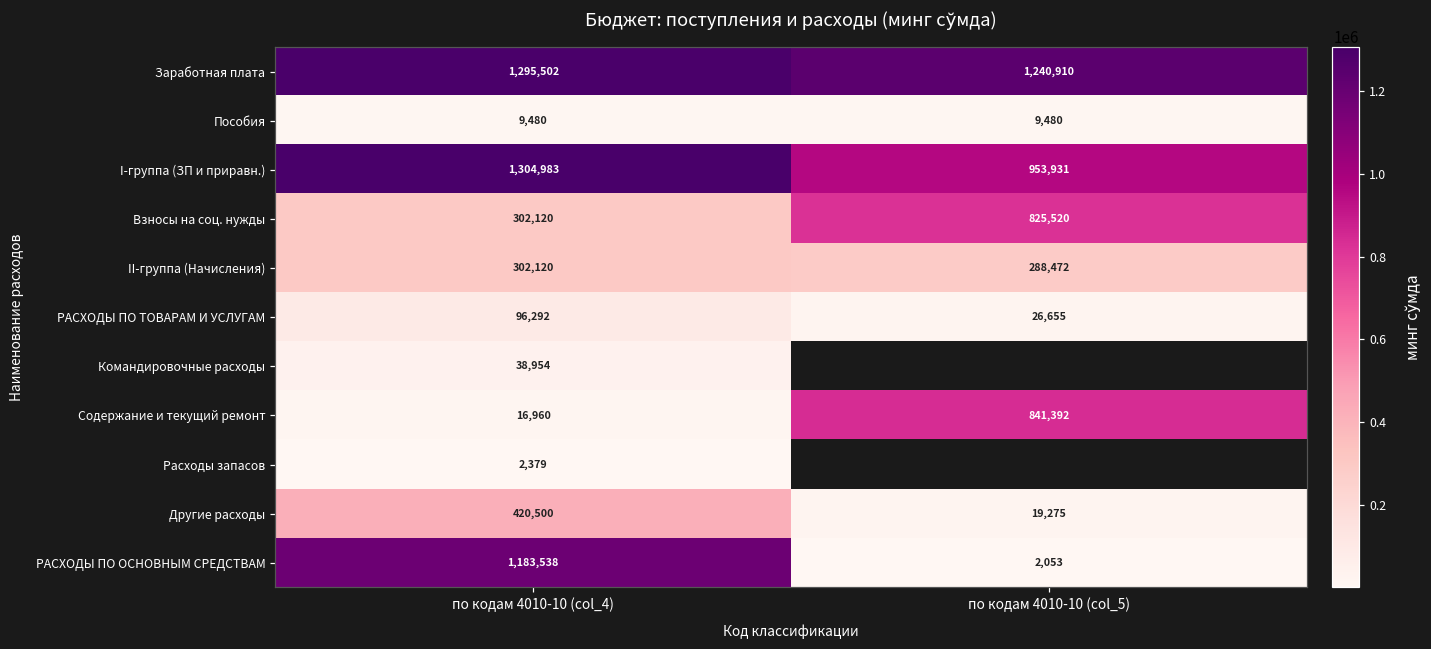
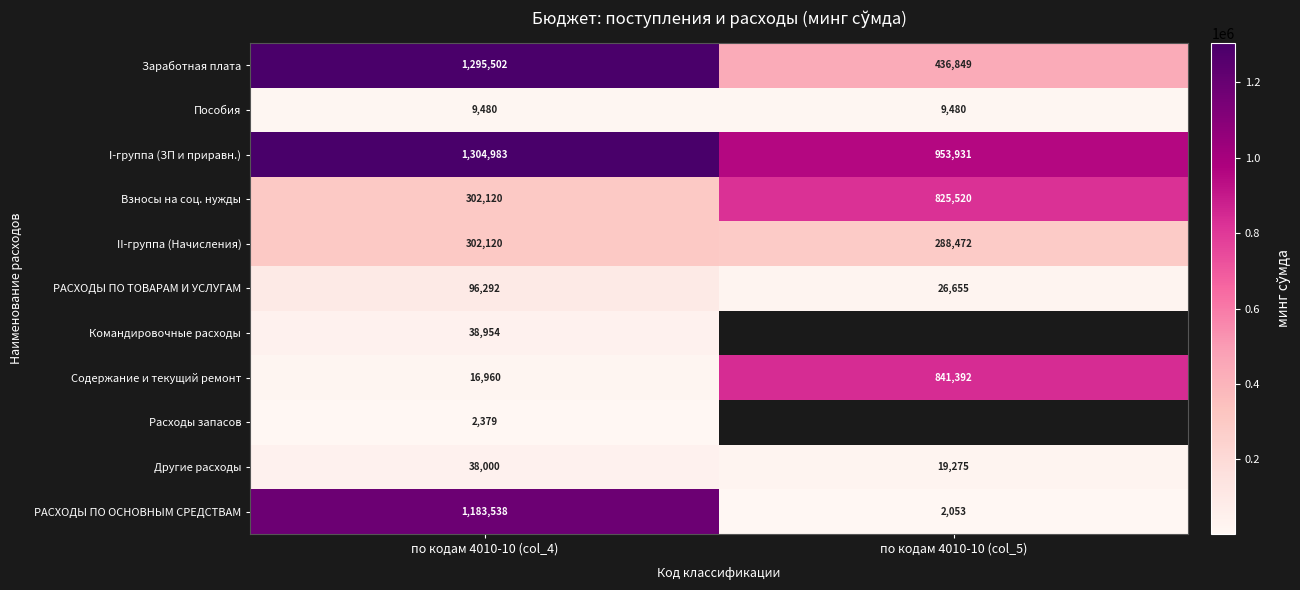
Заработная плата, по кодам 4010-10 (col_5): 1,240,910 -> 436,849
Другие расходы, по кодам 4010-10 (col_4): 420,500 -> 38,000
